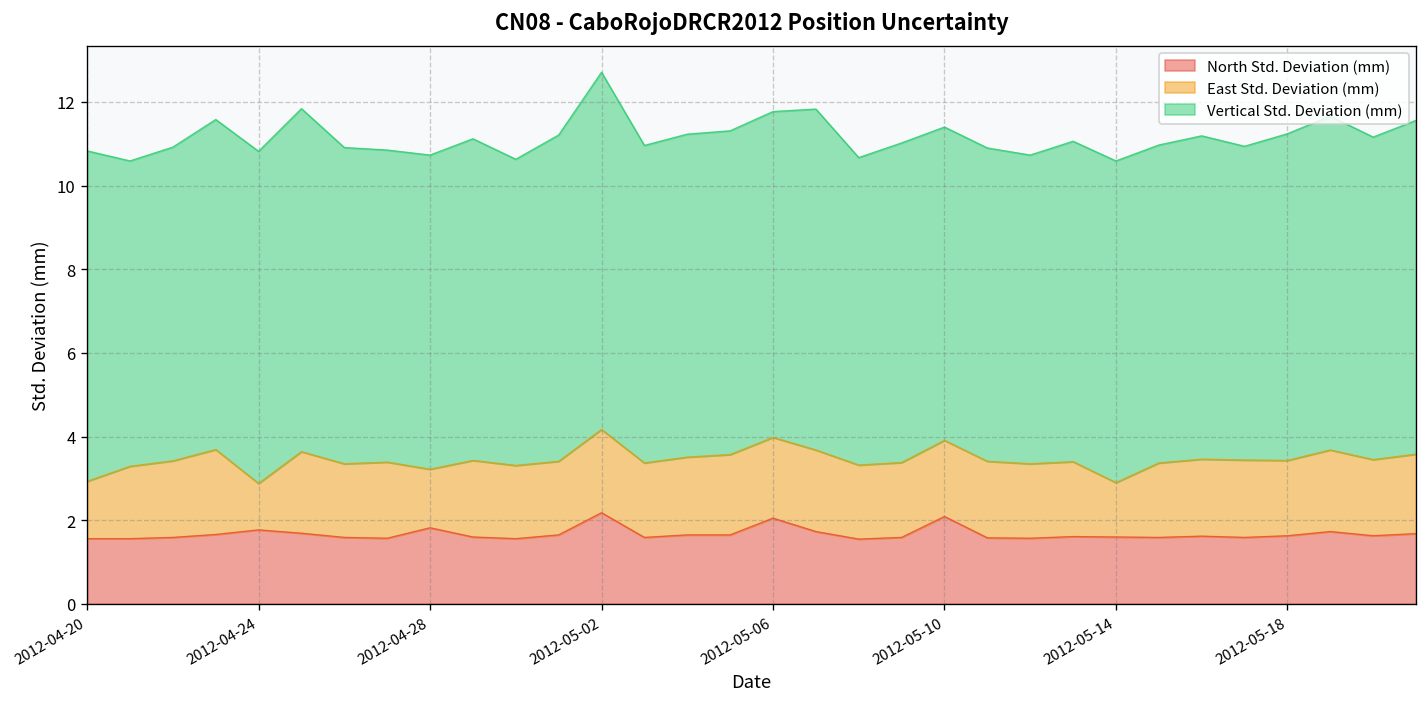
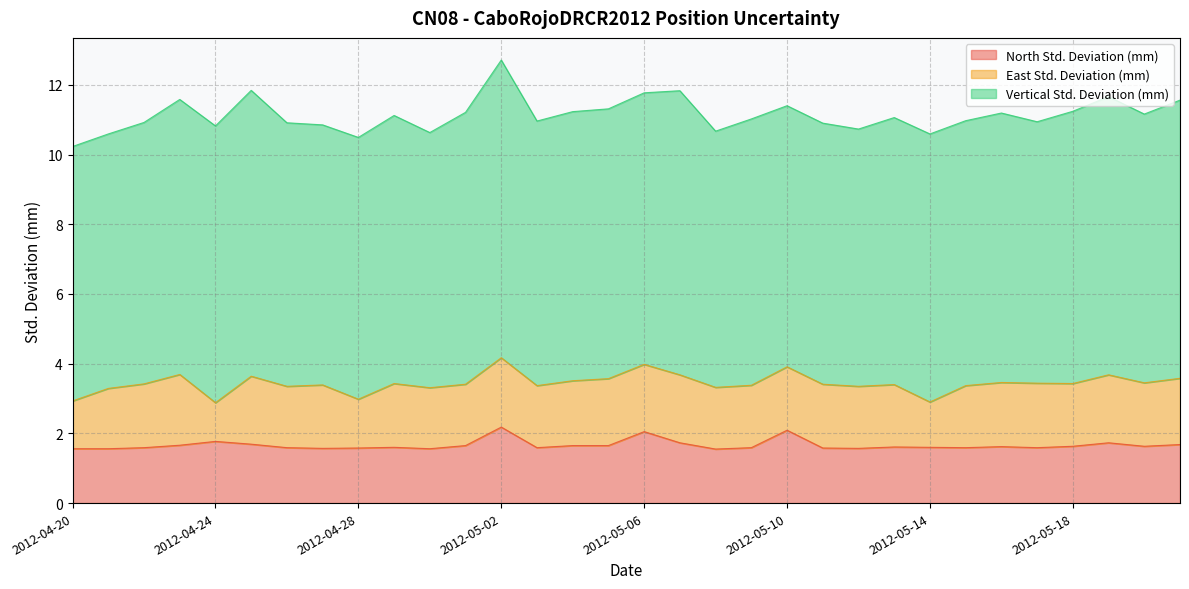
Vertical Std. Deviation (mm), 2012-04-20: 7.9 -> 7.3
North Std. Deviation (mm), 2012-04-28: 1.8 -> 1.6
